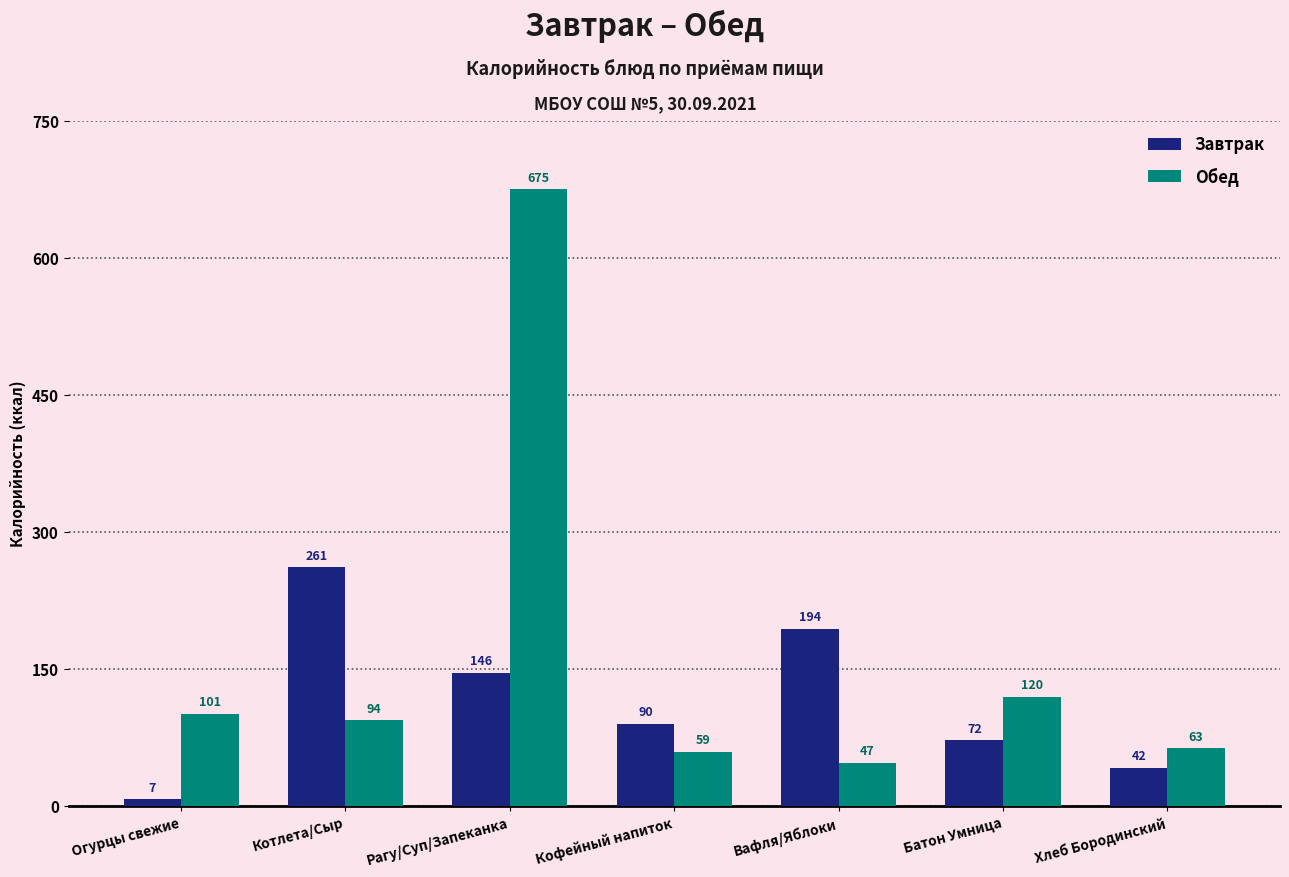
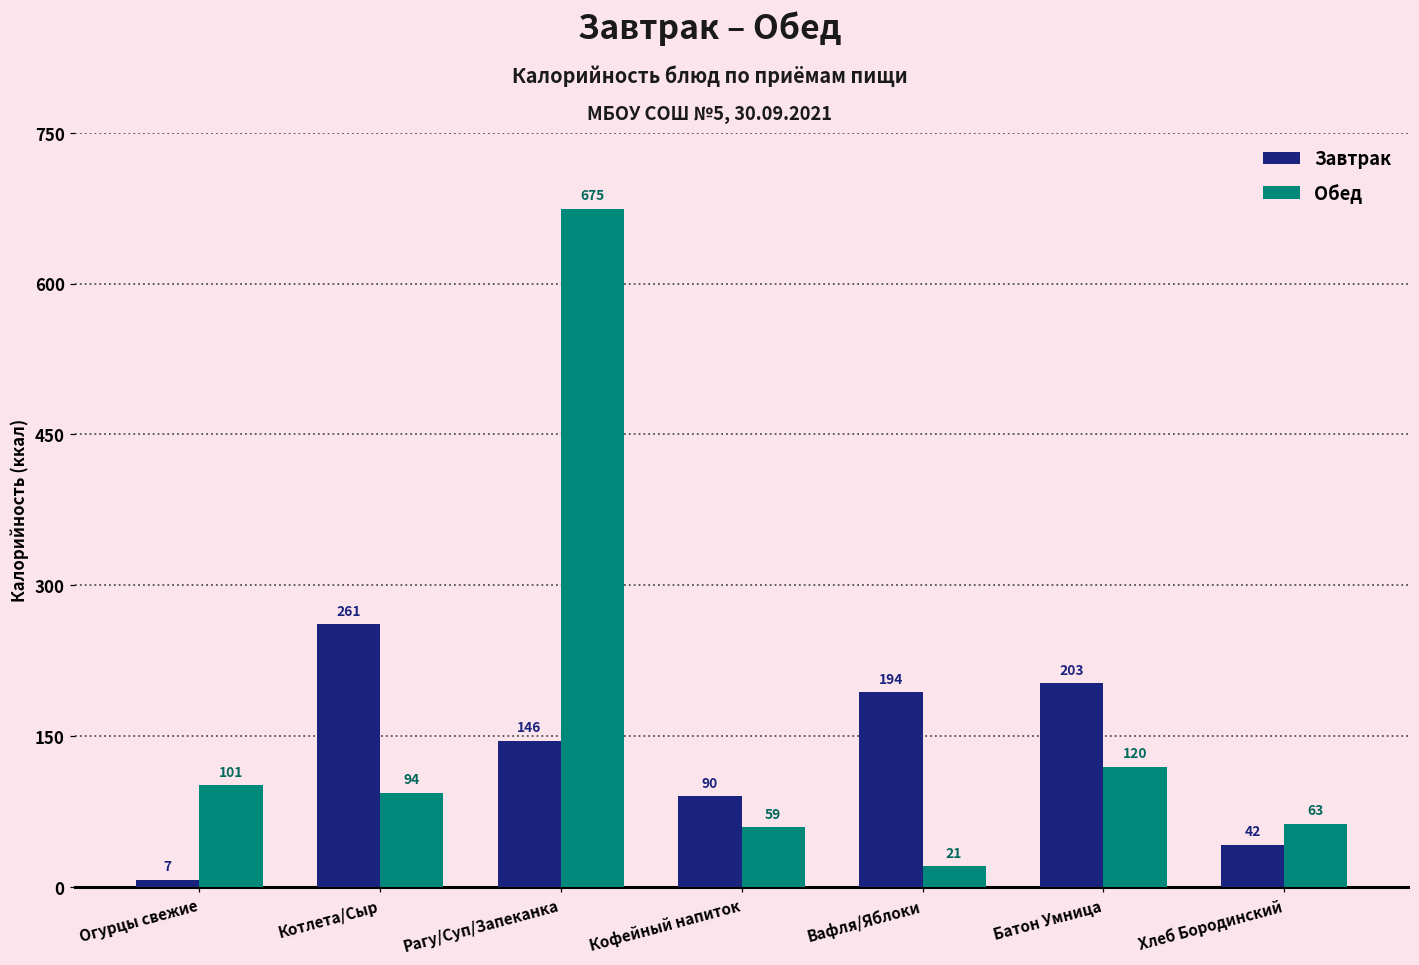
Обед, Вафля/Яблоки: 47 -> 21
Завтрак, Батон Умница: 72 -> 203
